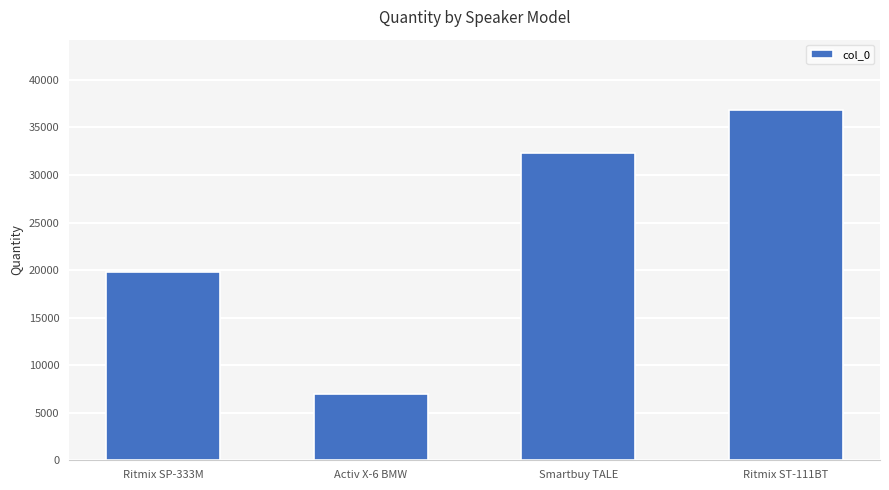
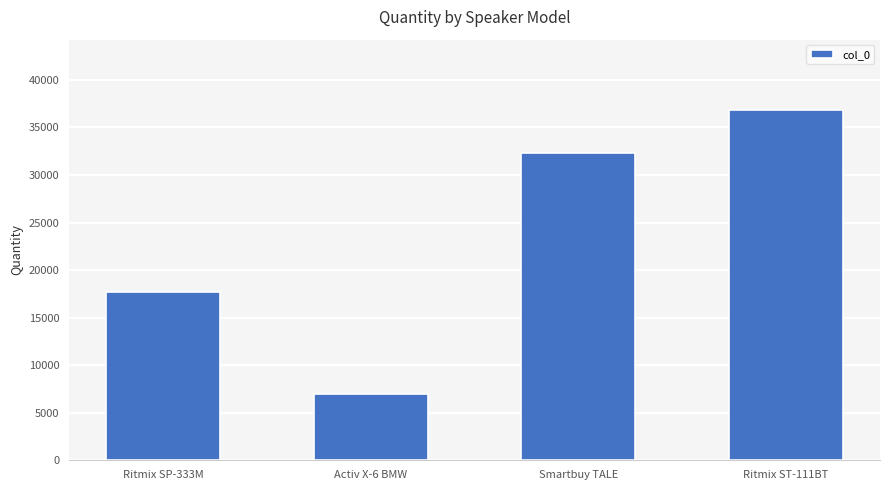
Ritmix SP-333M: 20000 -> 18000
